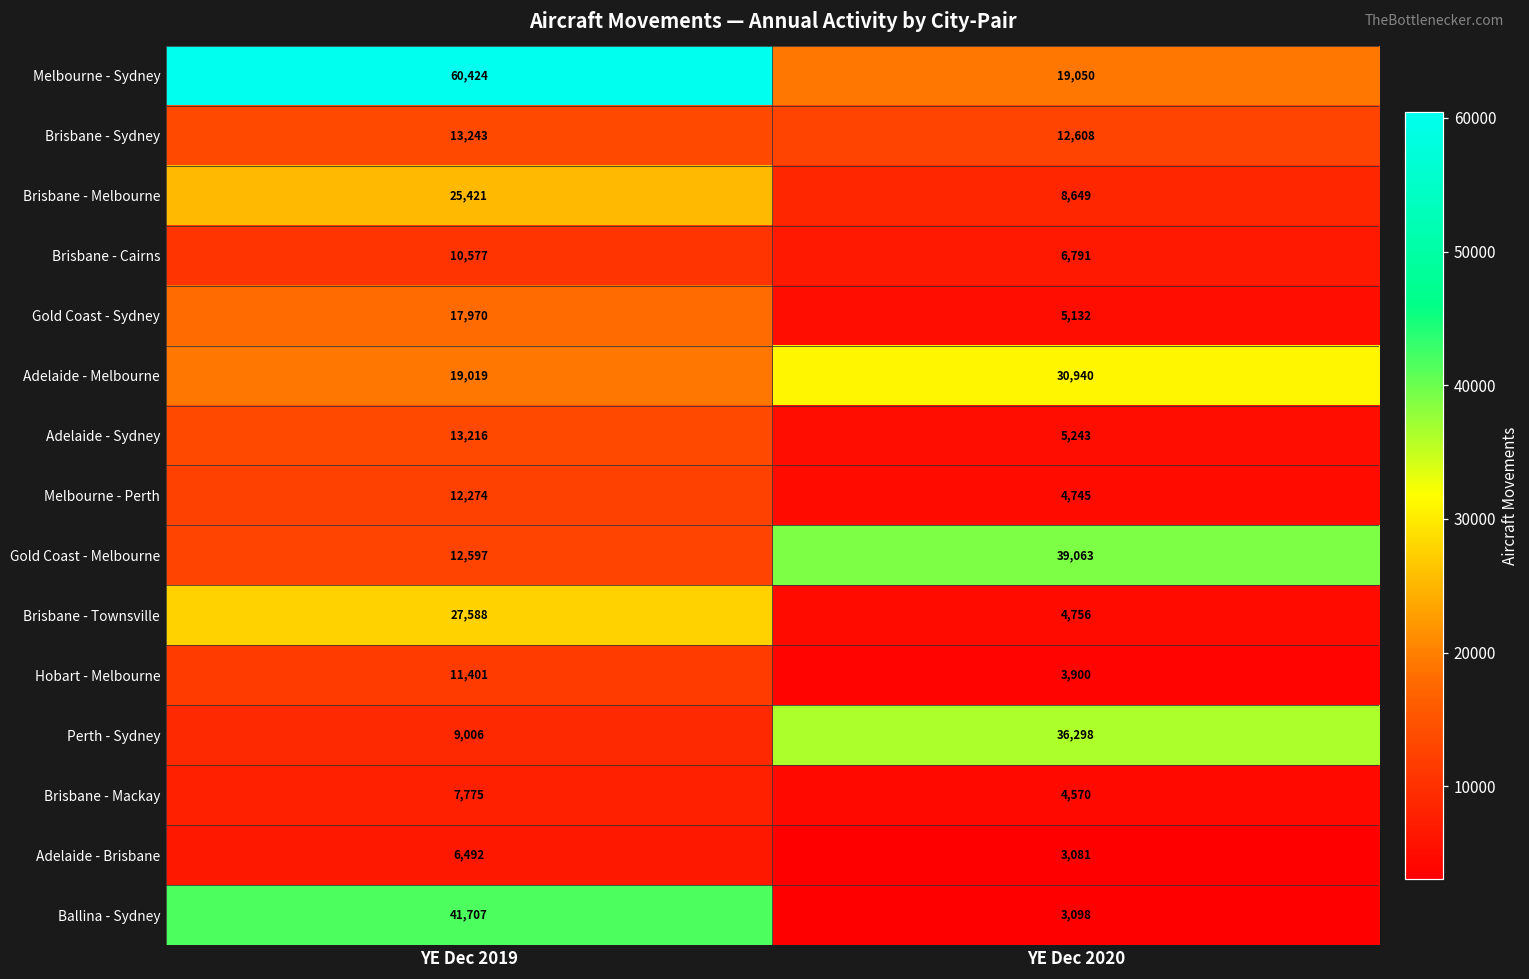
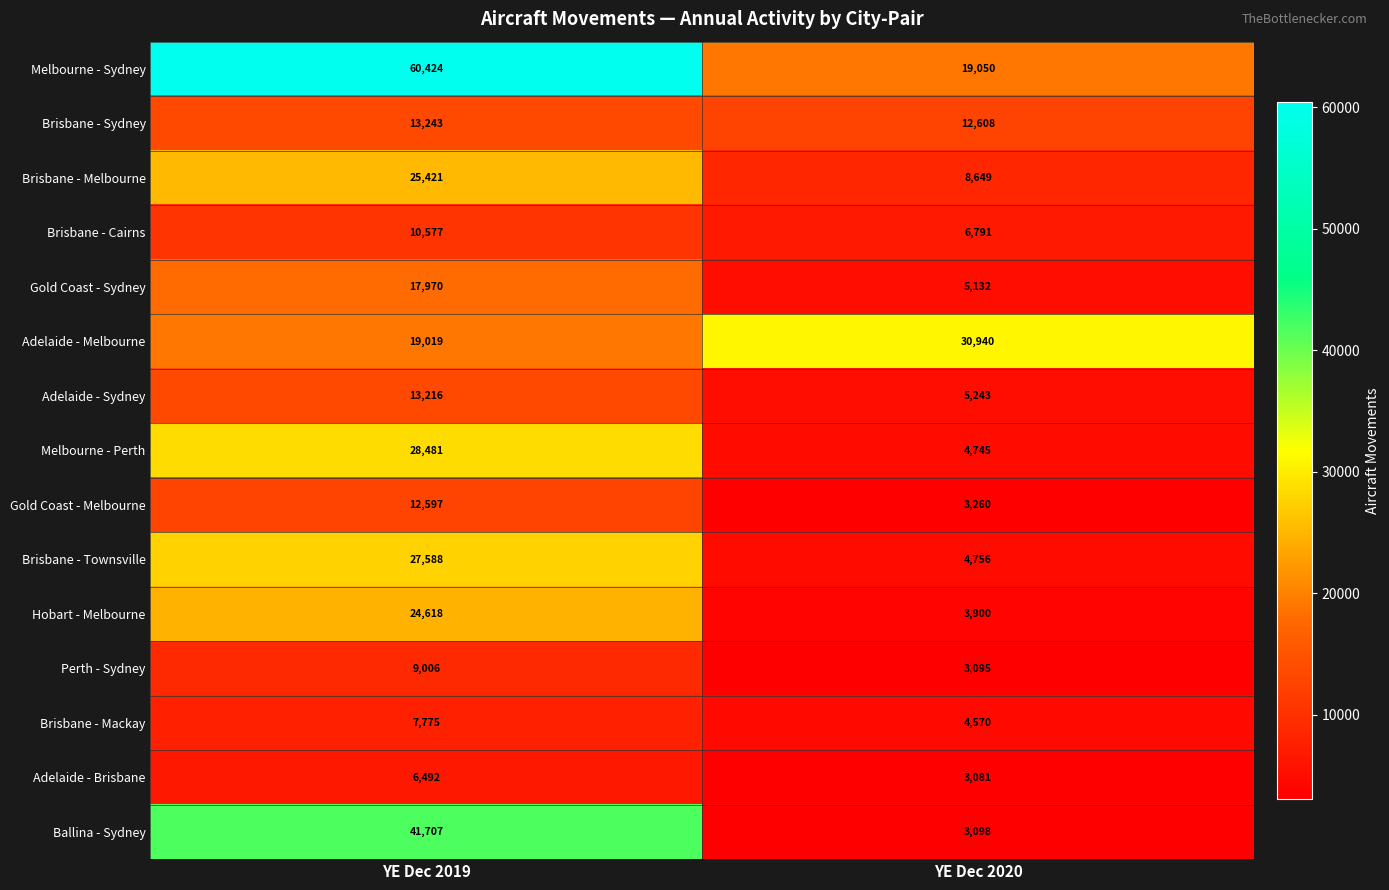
Melbourne - Perth, YE Dec 2019: 12,274 -> 28,481
Gold Coast - Melbourne, YE Dec 2020: 39,063 -> 3,260
Hobart - Melbourne, YE Dec 2019: 11,401 -> 24,618
Perth - Sydney, YE Dec 2020: 36,298 -> 3,095
